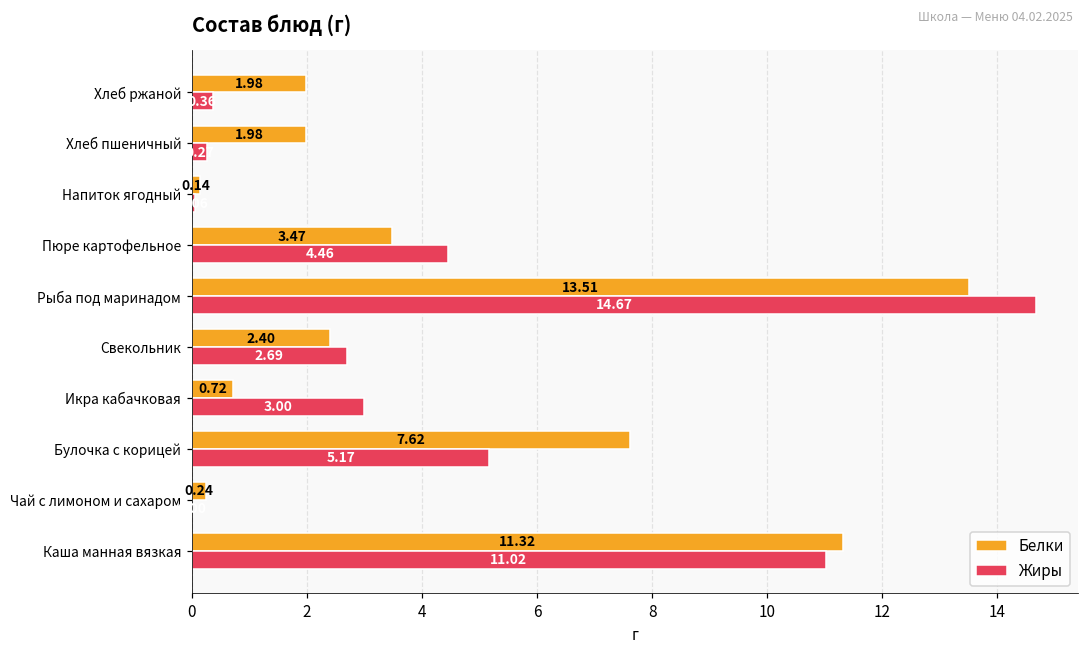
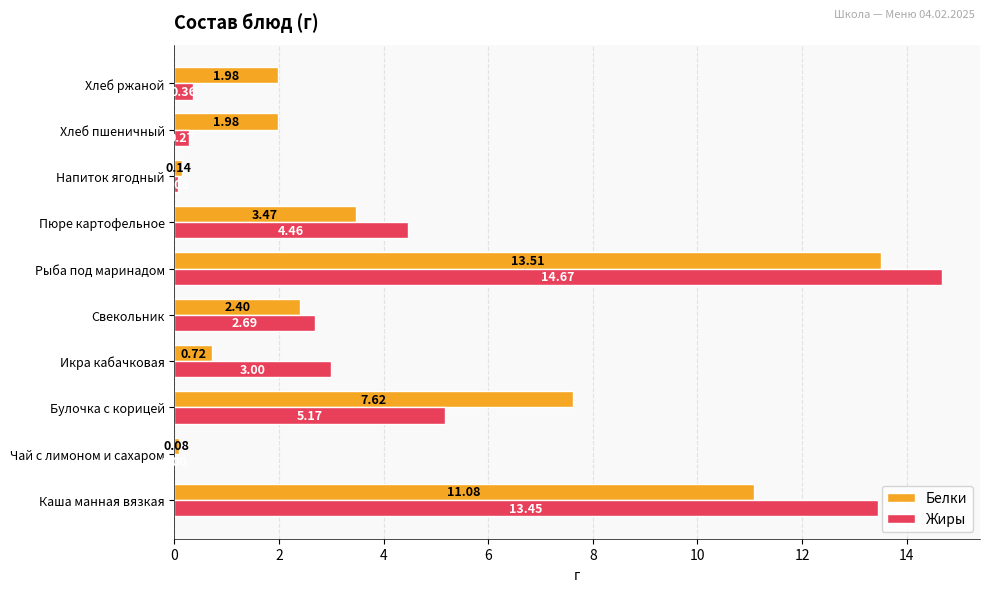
Белки, Чай с лимоном и сахаром: 0.24 -> 0.08
Белки, Каша манная вязкая: 11.32 -> 11.08
Жиры, Каша манная вязкая: 11.02 -> 13.45
